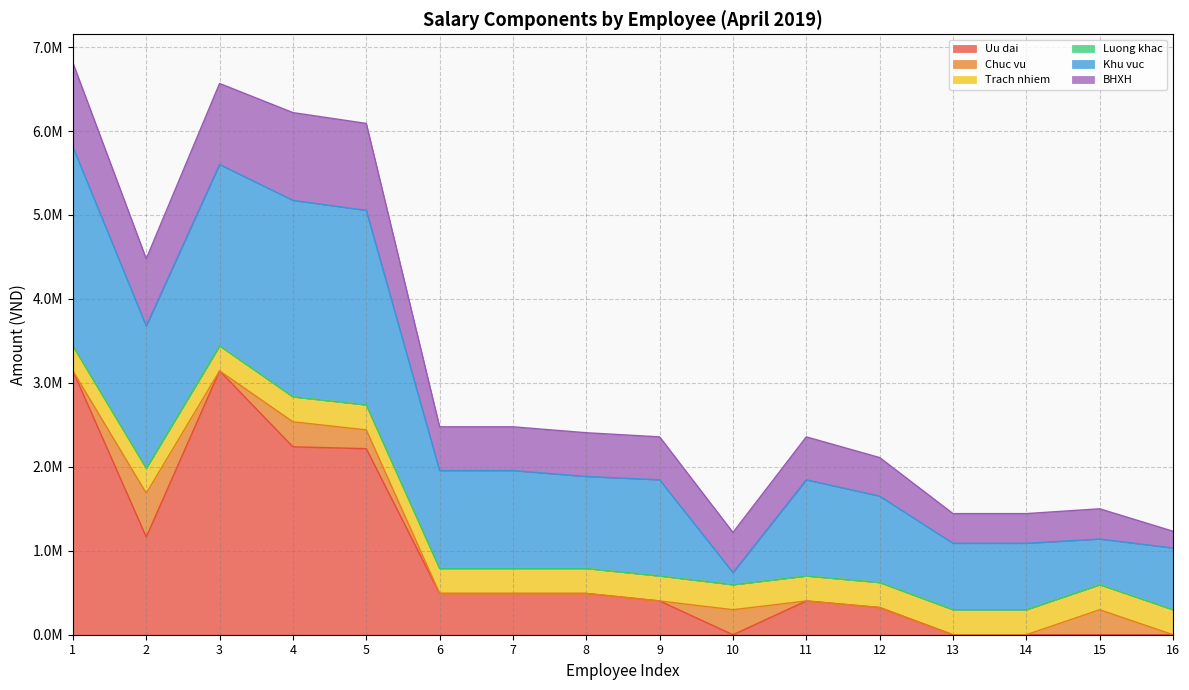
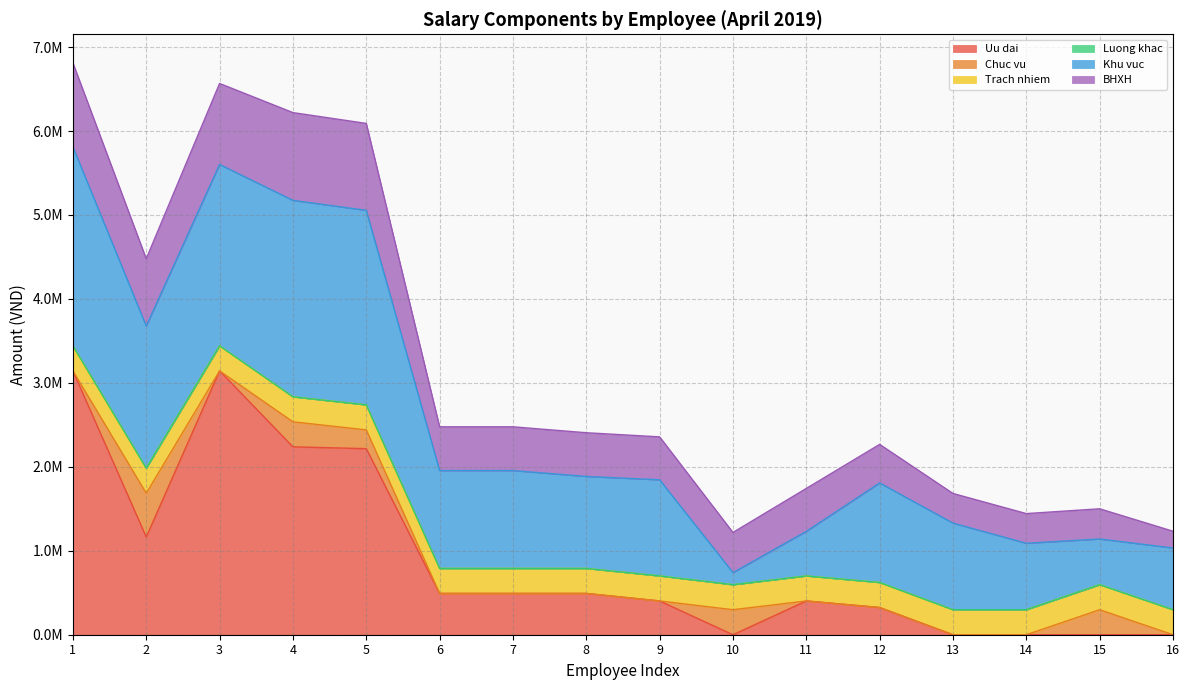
Khu vuc, 11: 1100000 -> 500000
Khu vuc, 12: 1000000 -> 1200000
Khu vuc, 13: 800000 -> 1000000
